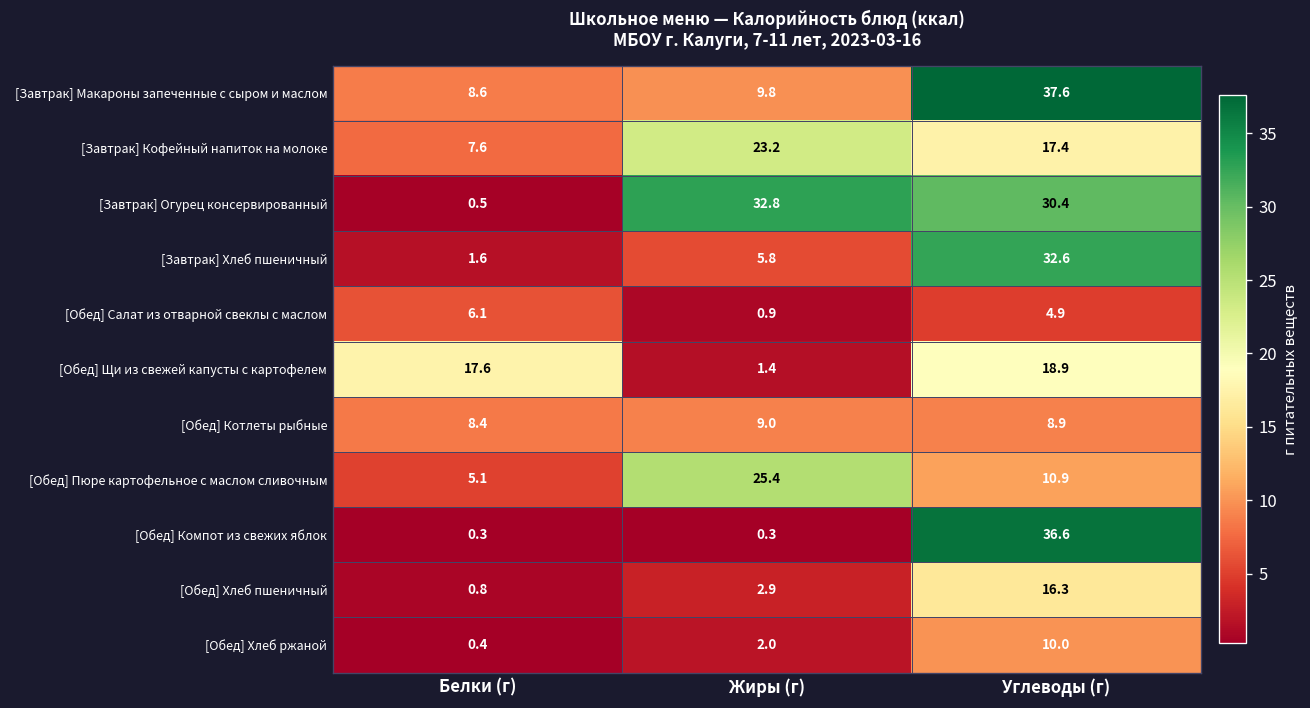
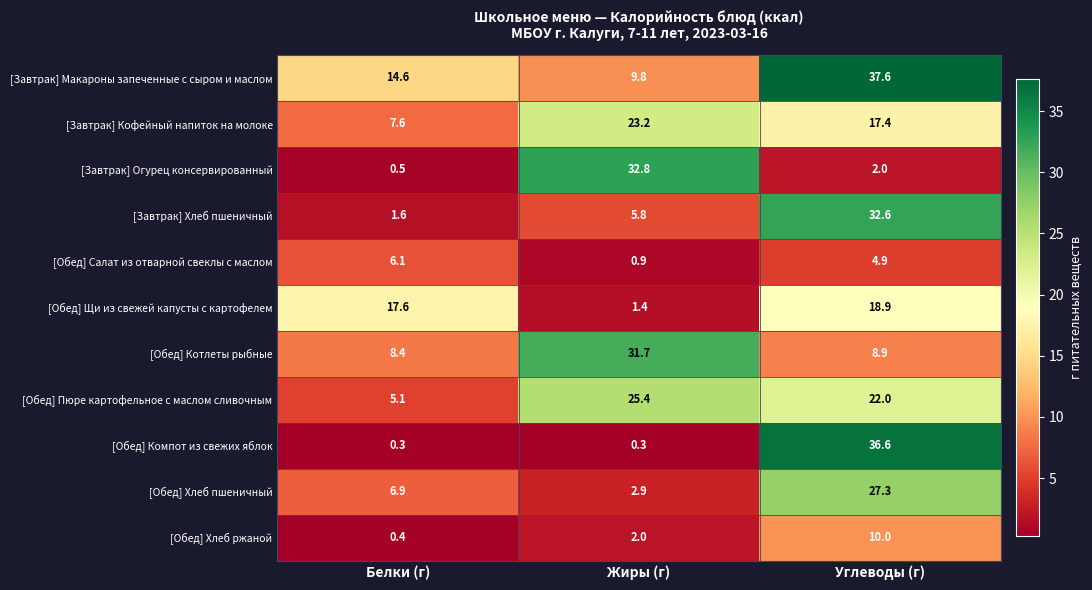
[Завтрак] Макароны запеченные с сыром и маслом, Белки (г): 8.6 -> 14.6
[Завтрак] Огурец консервированный, Углеводы (г): 30.4 -> 2.0
[Обед] Котлеты рыбные, Жиры (г): 9.0 -> 31.7
[Обед] Пюре картофельное с маслом сливочным, Углеводы (г): 10.9 -> 22.0
[Обед] Хлеб пшеничный, Белки (г): 0.8 -> 6.9
[Обед] Хлеб пшеничный, Углеводы (г): 16.3 -> 27.3
